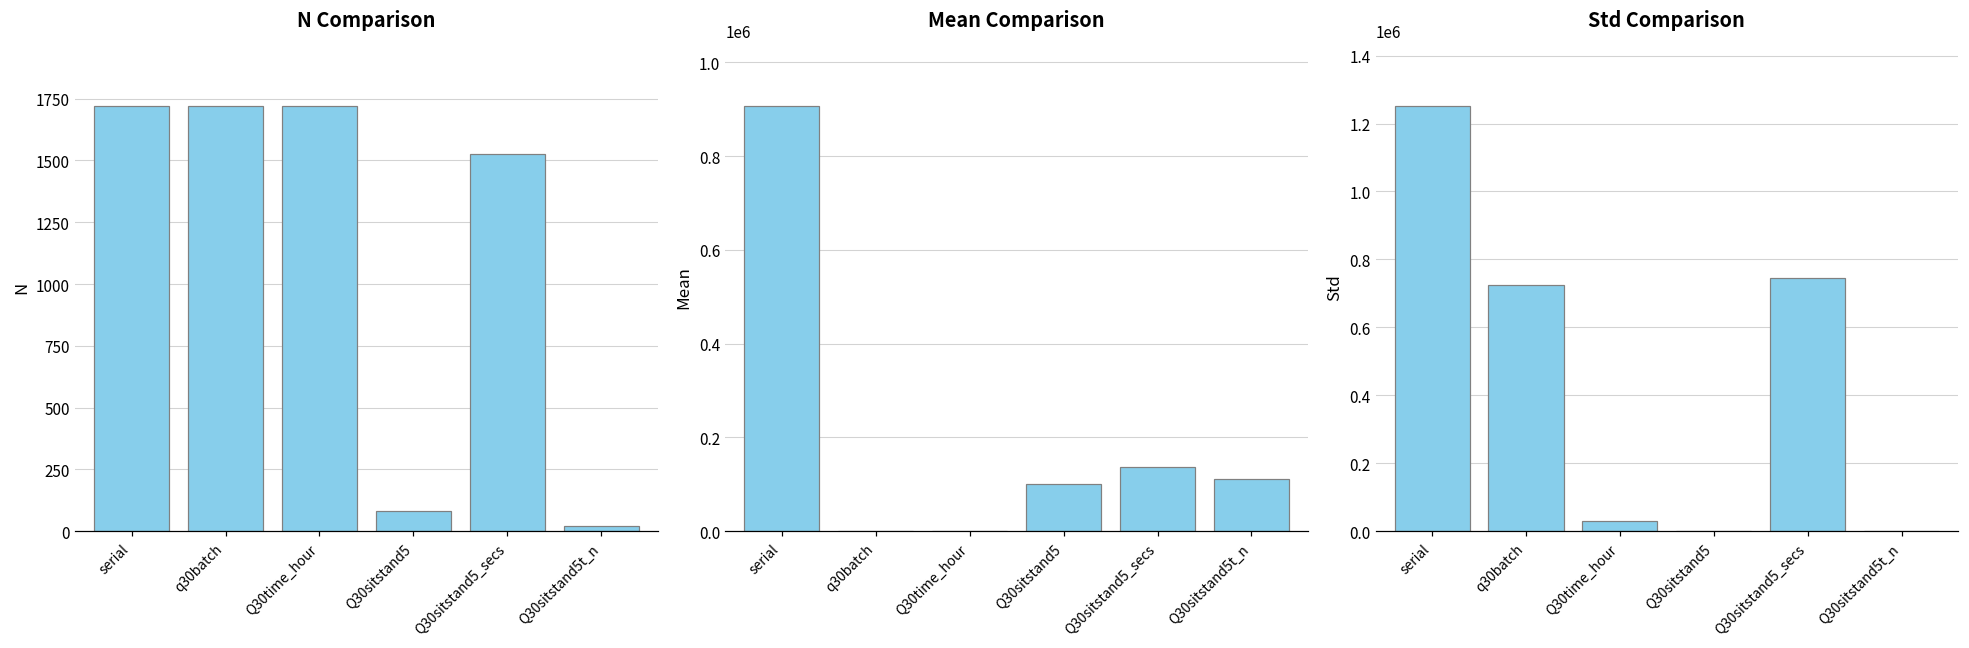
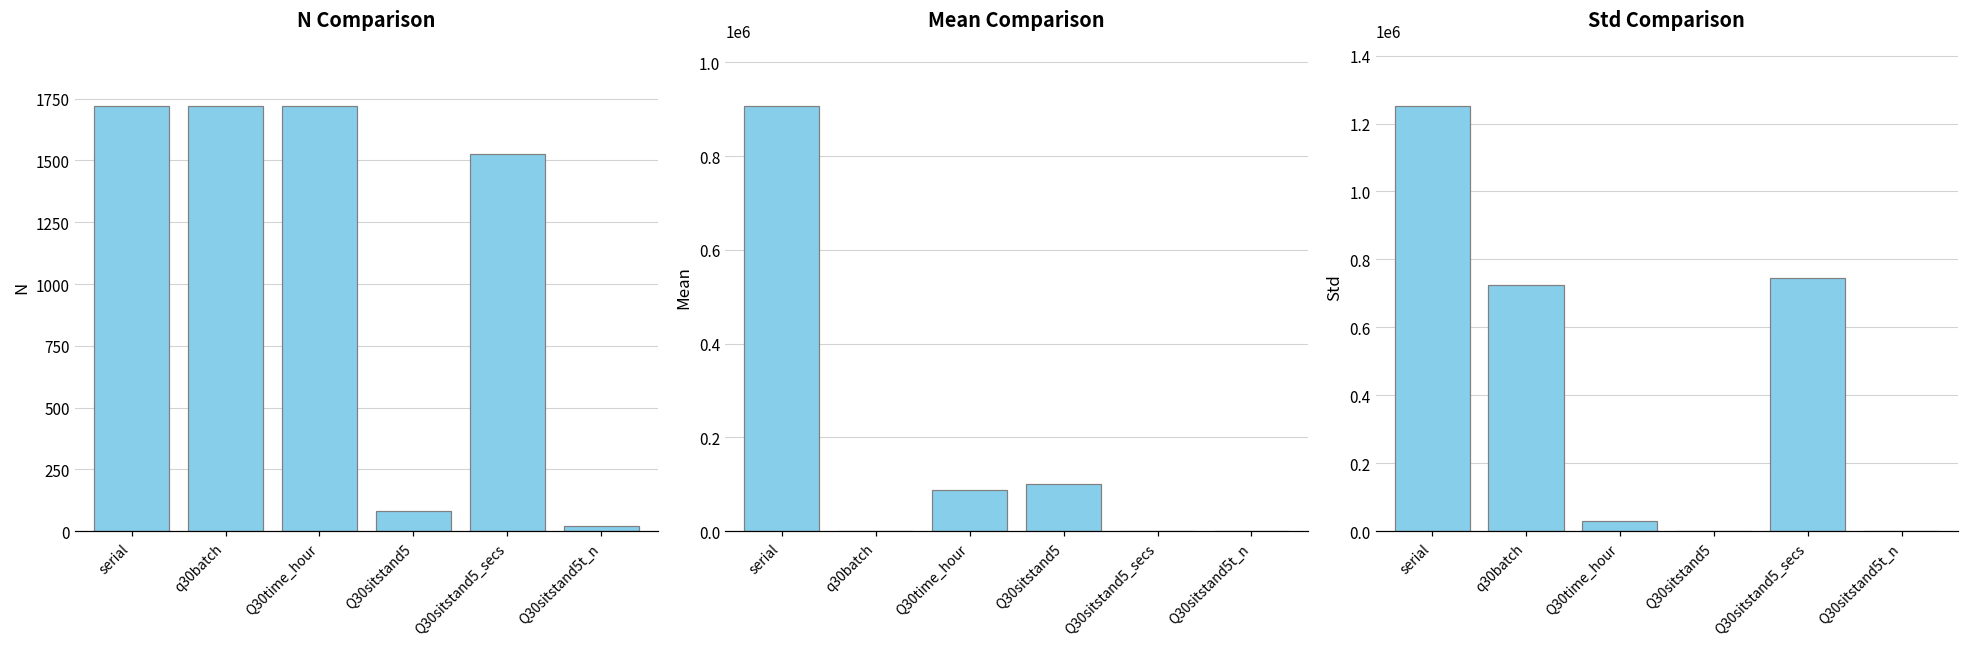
Mean Comparison, Q30time_hour: 0 -> 90000
Mean Comparison, Q30sitstand5_secs: 140000 -> 0
Mean Comparison, Q30sitstand5t_n: 110000 -> 0
